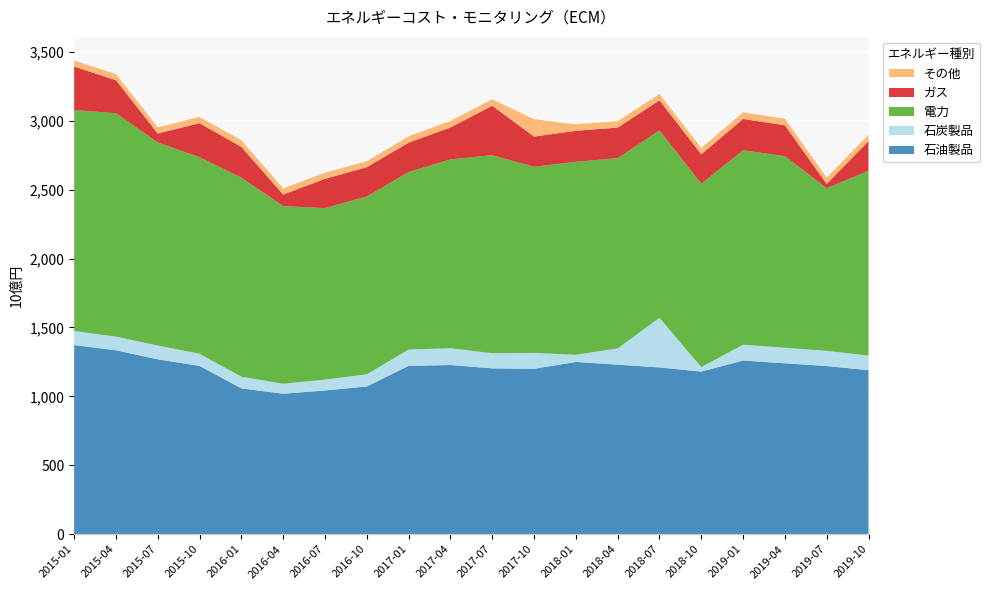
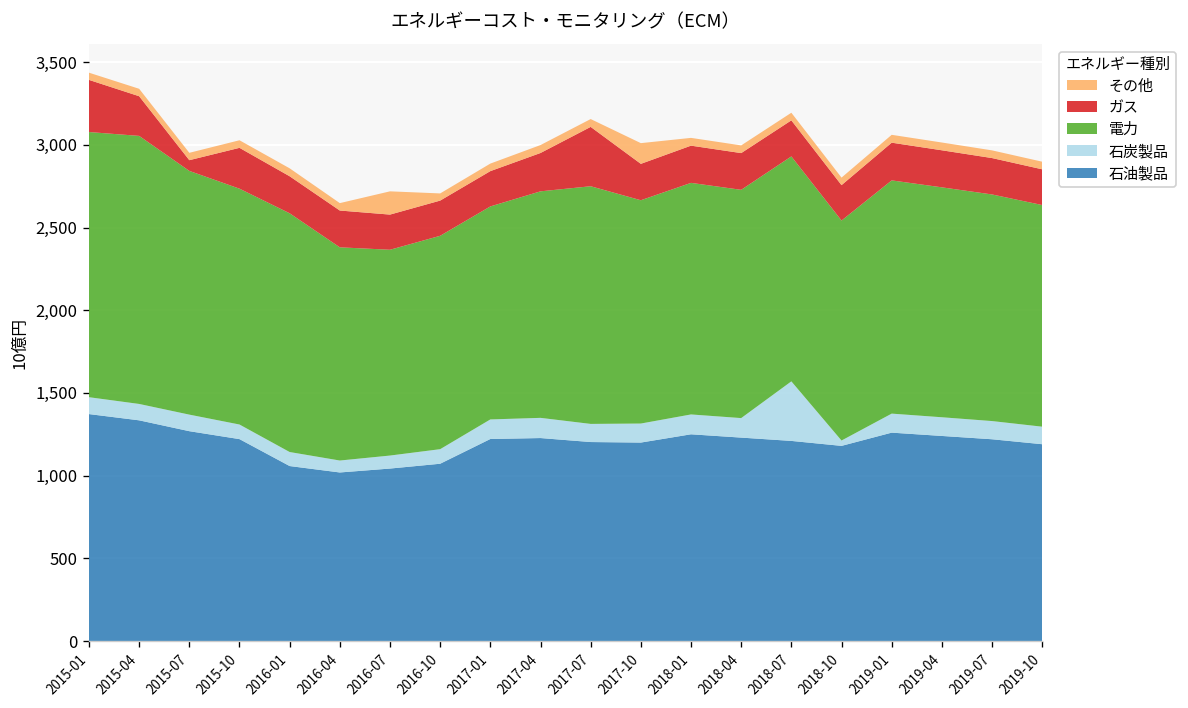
ガス, 2016-04: 80 -> 220
その他, 2016-07: 40 -> 140
石炭製品, 2018-01: 50 -> 120
電力, 2019-07: 1,180 -> 1,370
ガス, 2019-07: 30 -> 220
